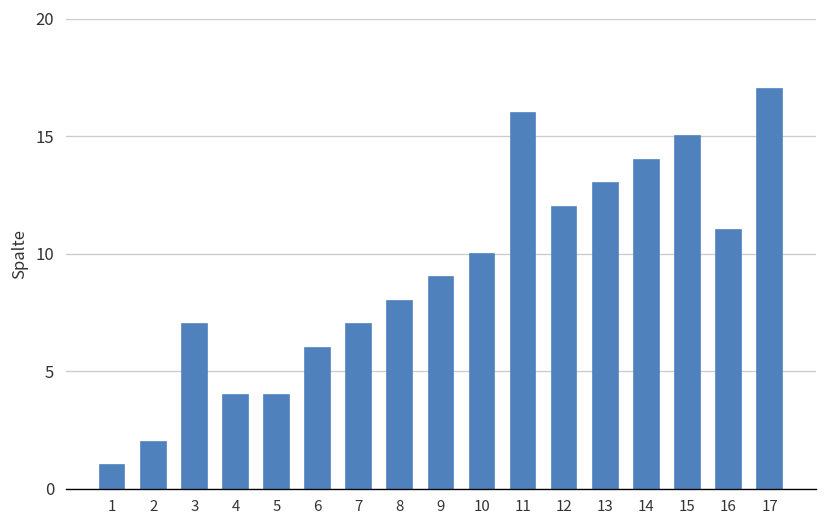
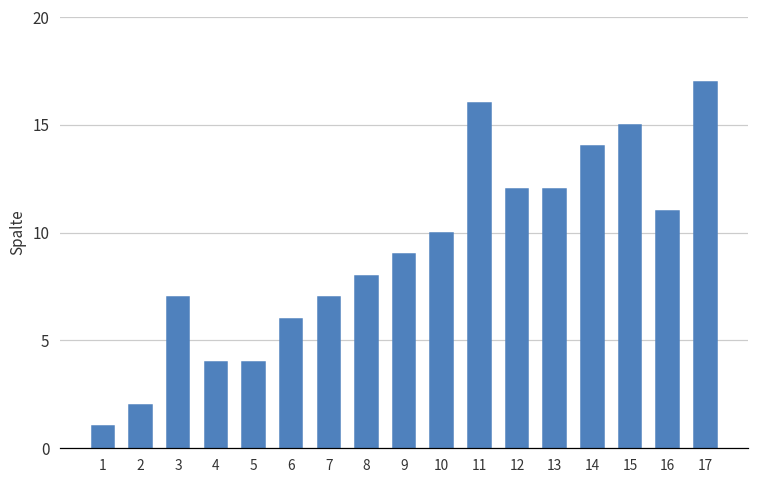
13: 13 -> 12
